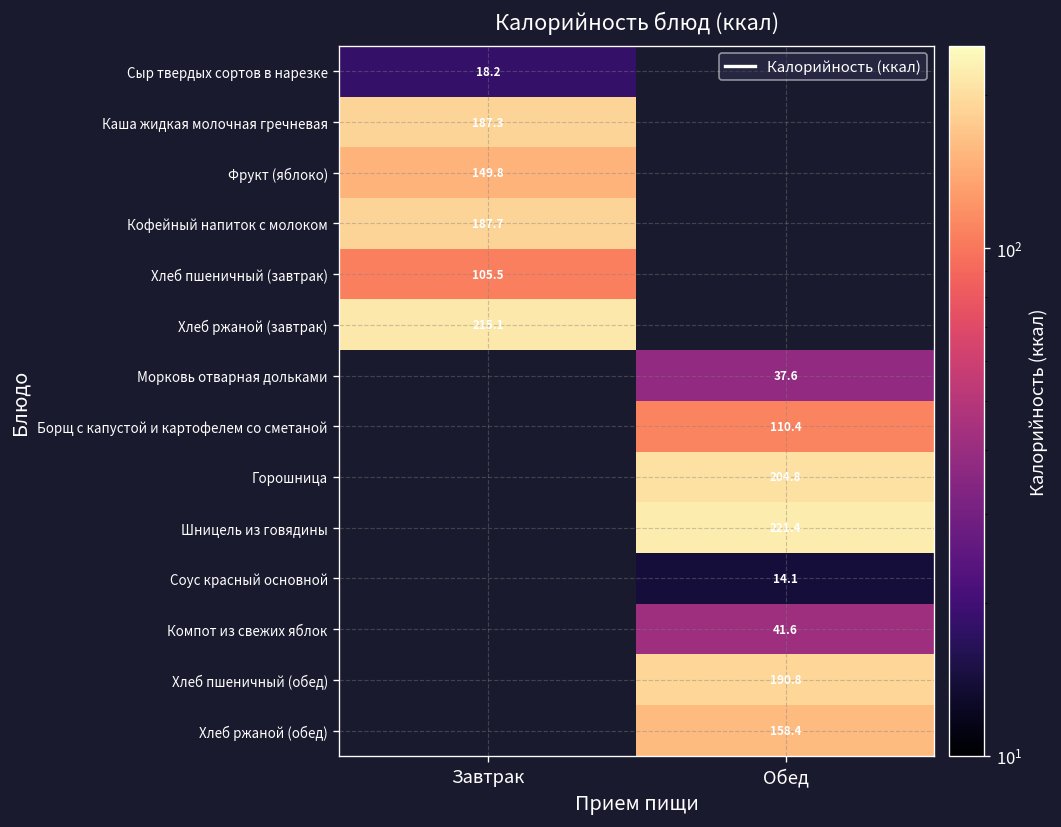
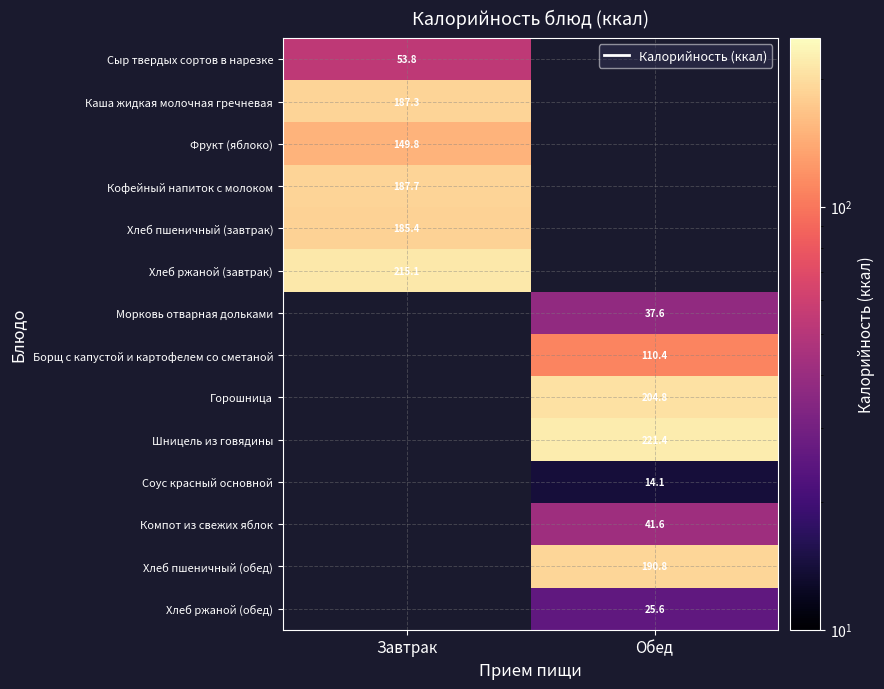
Сыр твердых сортов в нарезке, Завтрак: 18.2 -> 53.8
Хлеб пшеничный (завтрак), Завтрак: 105.5 -> 185.4
Хлеб ржаной (обед), Обед: 158.4 -> 25.6
